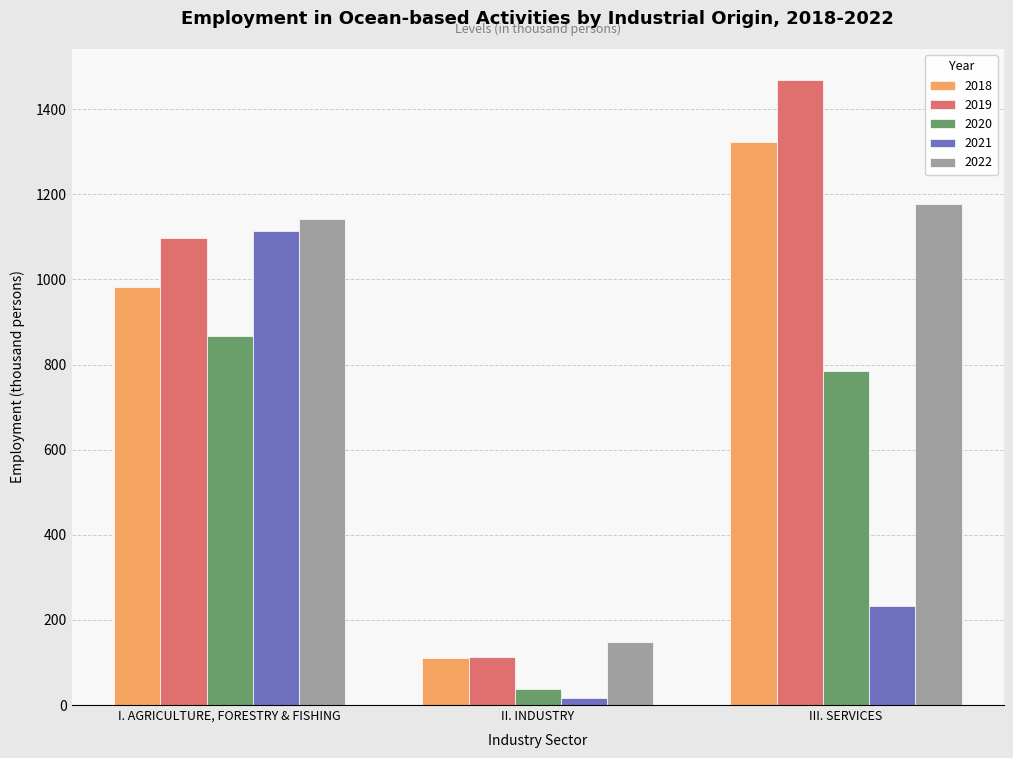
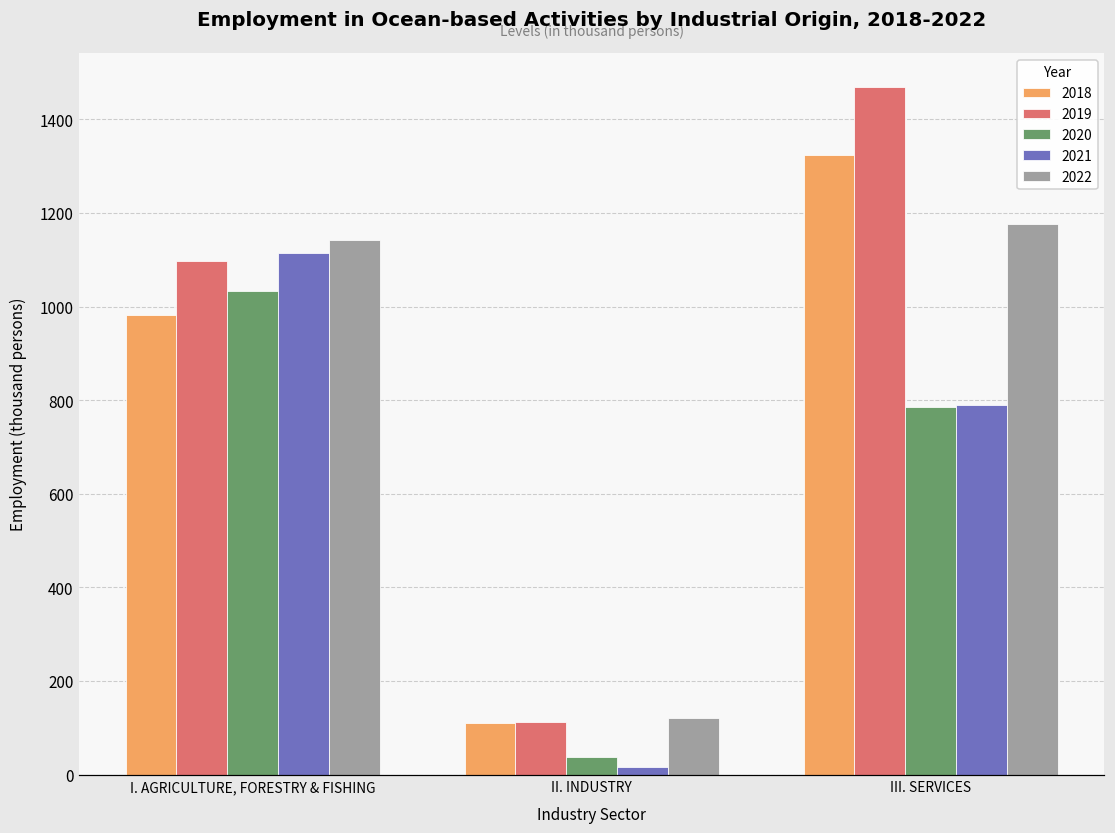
2020, I. AGRICULTURE, FORESTRY & FISHING: 870 -> 1030
2022, II. INDUSTRY: 150 -> 120
2021, III. SERVICES: 230 -> 790
